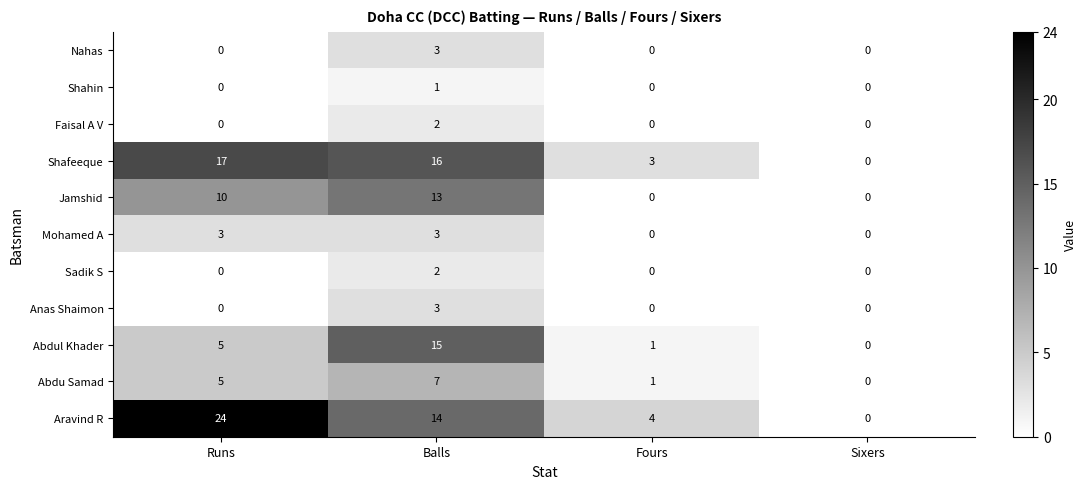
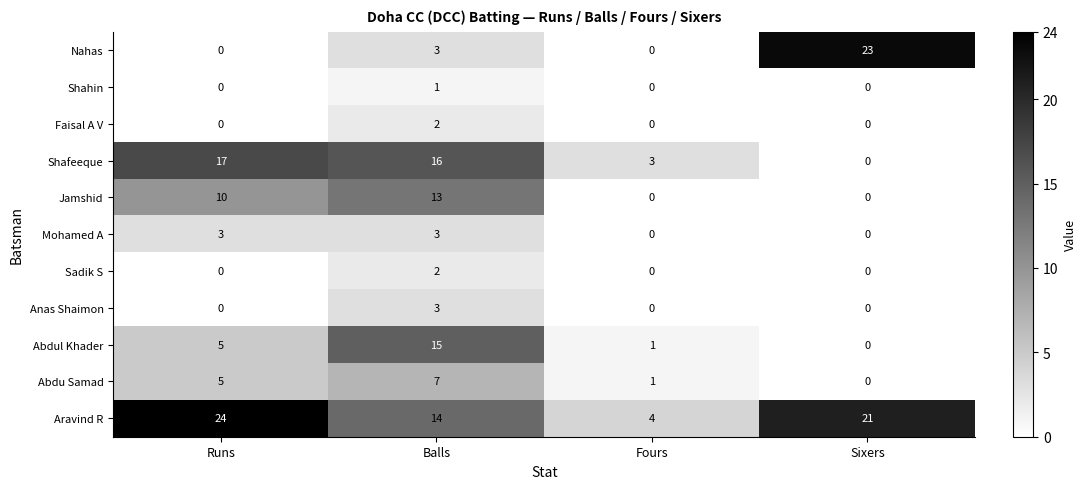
Nahas, Sixers: 0 -> 23
Aravind R, Sixers: 0 -> 21
